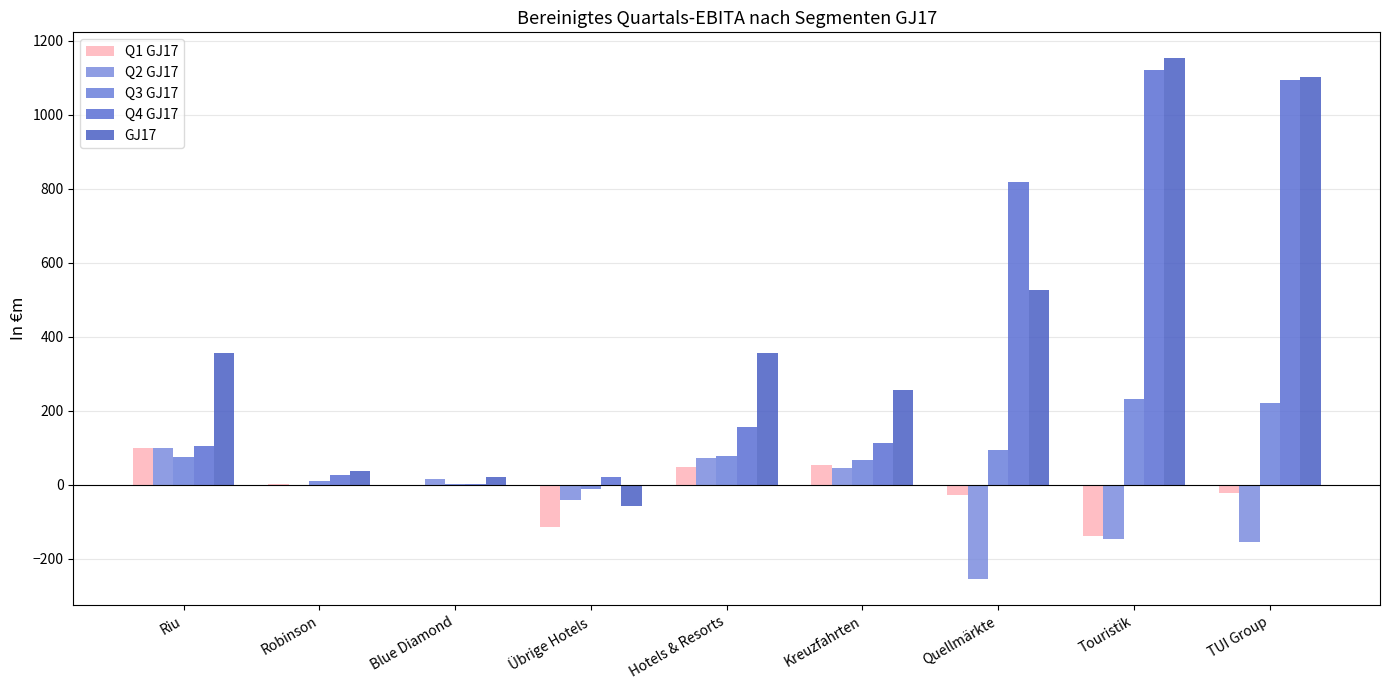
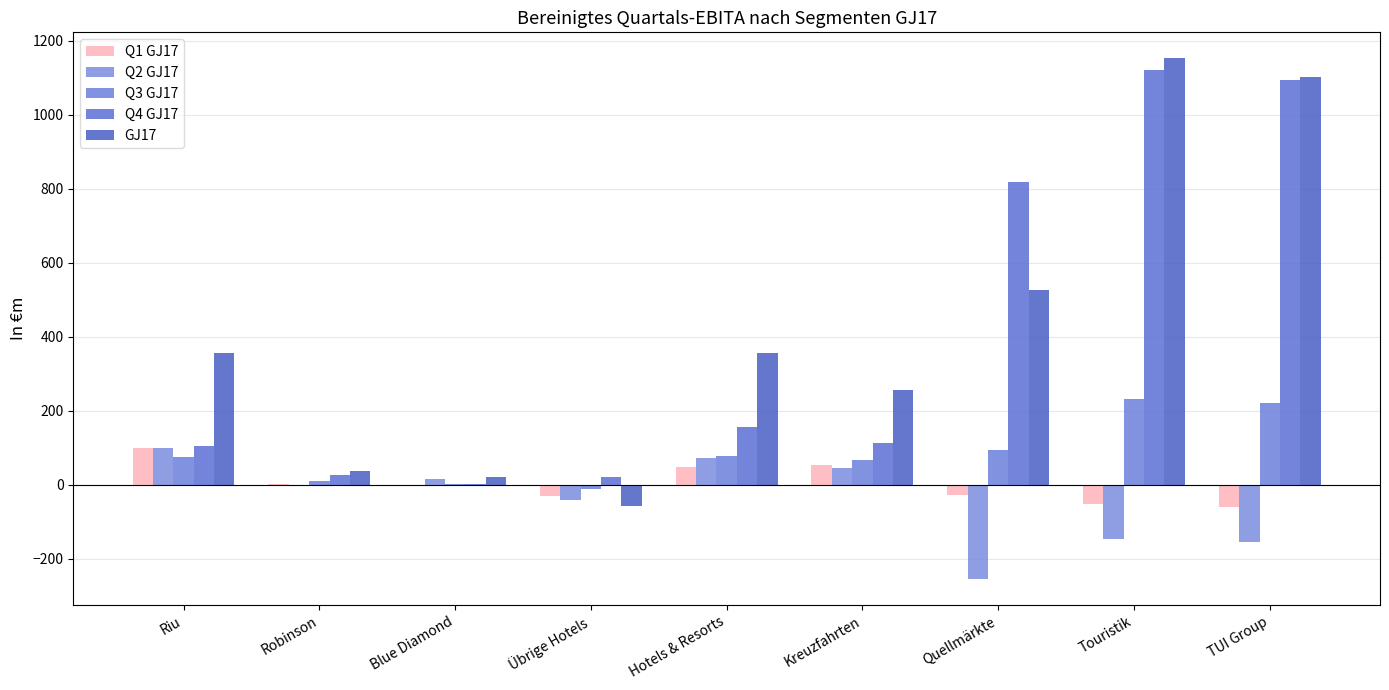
Q1 GJ17, Übrige Hotels: -110 -> -30
Q1 GJ17, Touristik: -140 -> -50
Q1 GJ17, TUI Group: -20 -> -60
